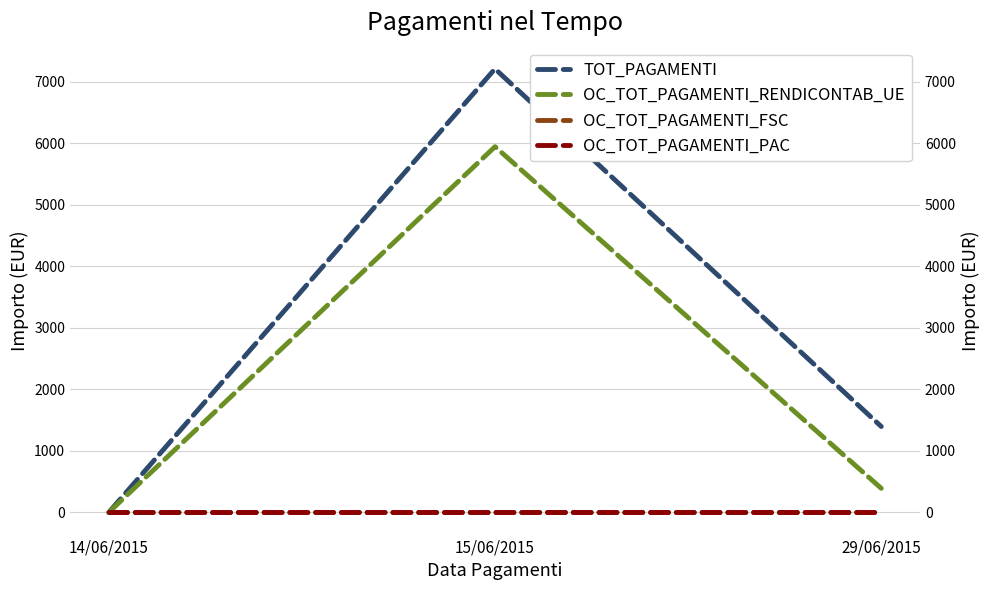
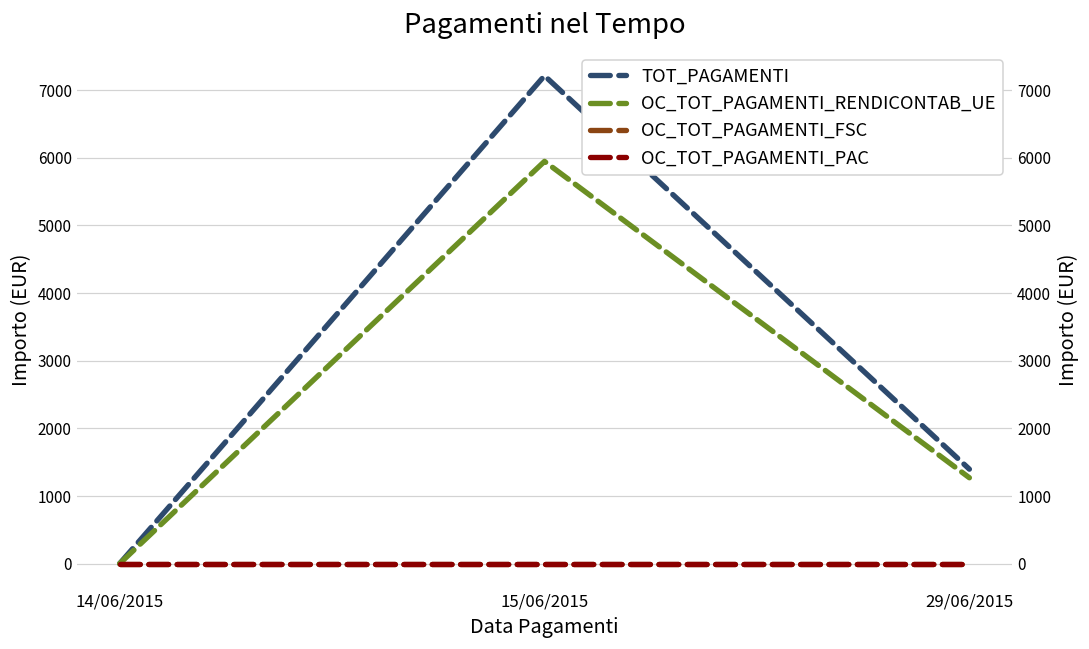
OC_TOT_PAGAMENTI_RENDICONTAB_UE, 29/06/2015: 400 -> 1300
